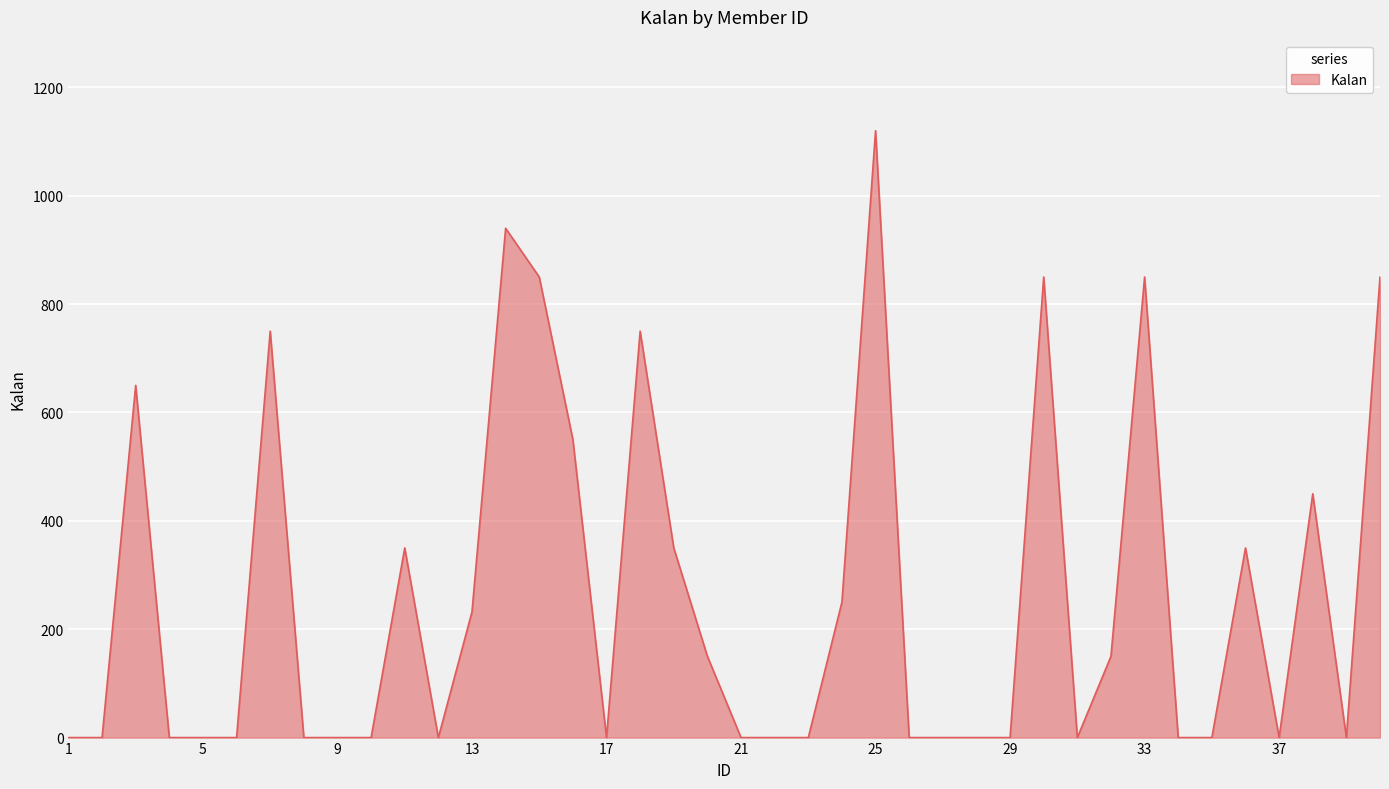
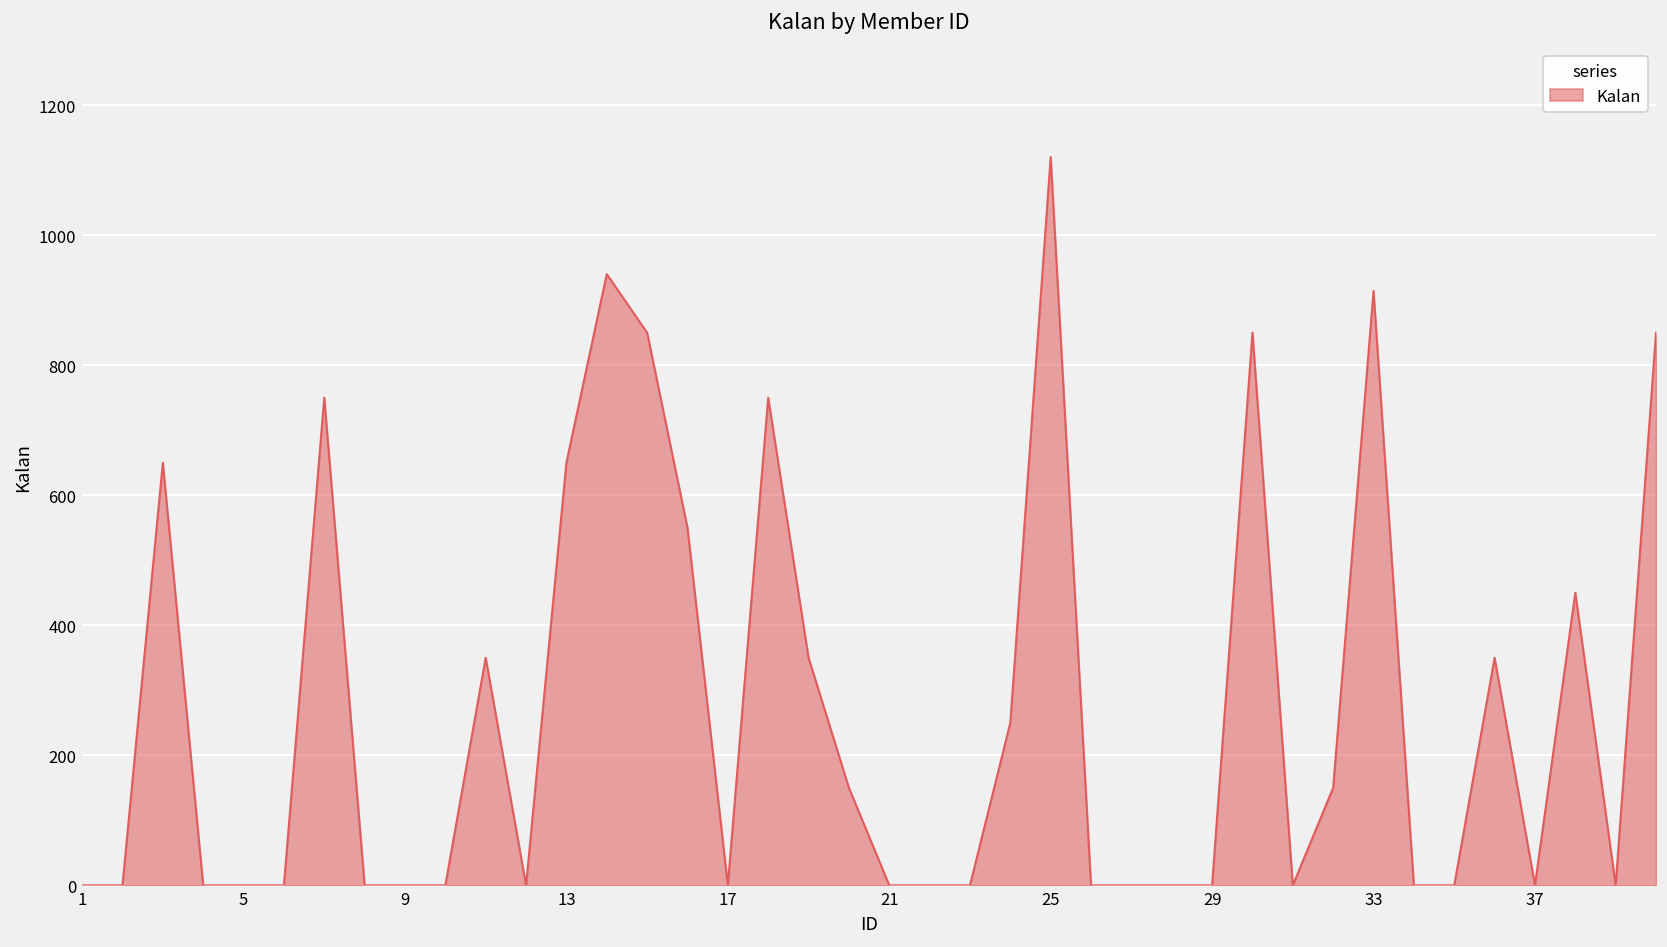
13: 230 -> 650
33: 850 -> 910
